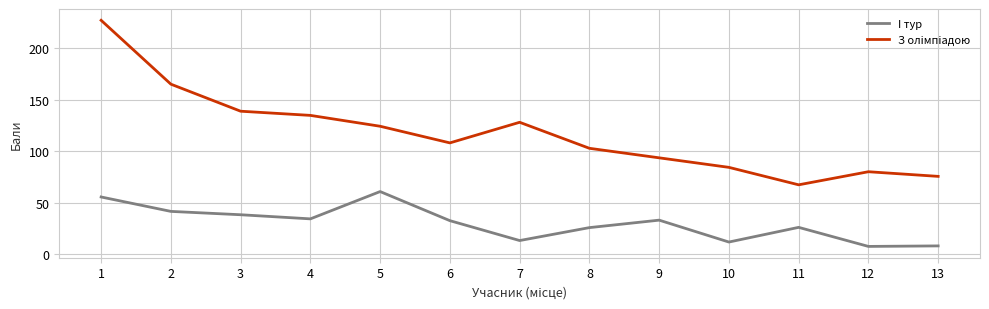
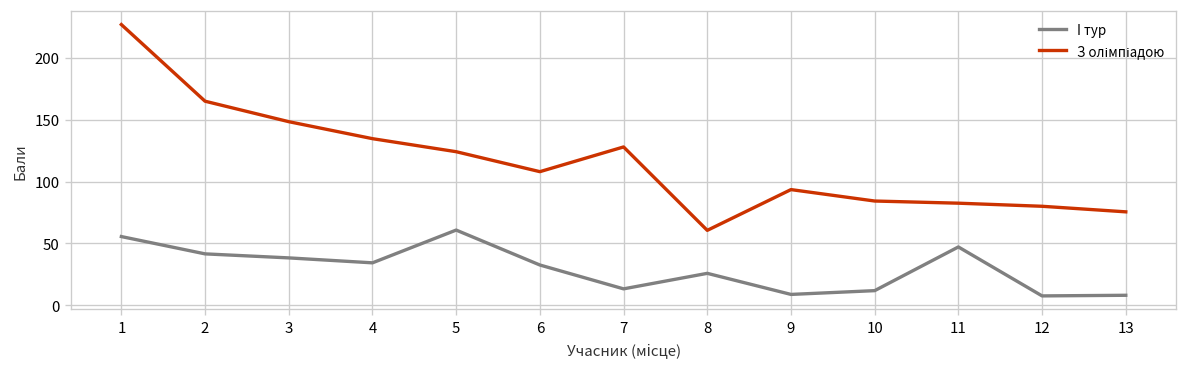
З олімпіадою, 3: 139 -> 148
З олімпіадою, 8: 103 -> 61
I тур, 9: 33 -> 9
I тур, 11: 26 -> 47
З олімпіадою, 11: 67 -> 83
